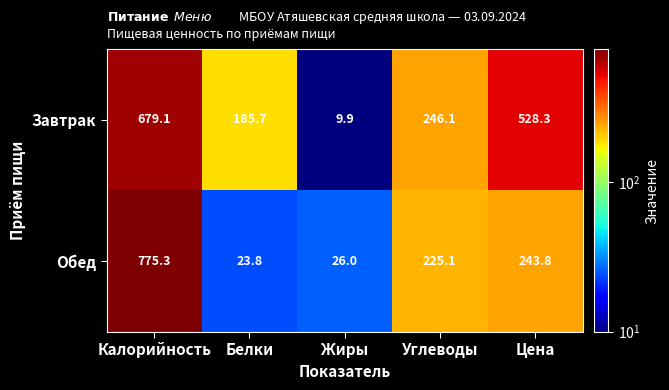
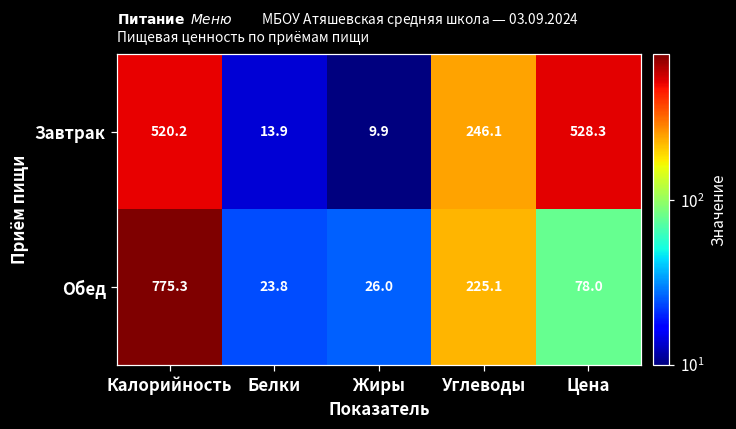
Завтрак, Калорийность: 679.1 -> 520.2
Завтрак, Белки: 185.7 -> 13.9
Обед, Цена: 243.8 -> 78.0
